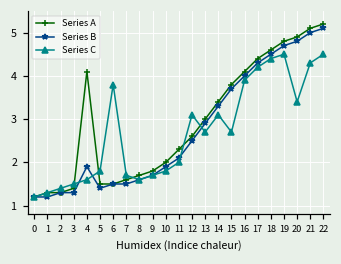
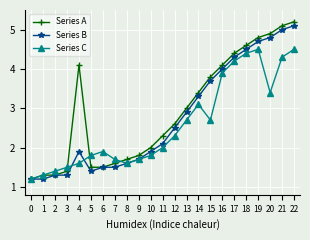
Series C, 6: 3.8 -> 1.9
Series C, 12: 3.1 -> 2.3
